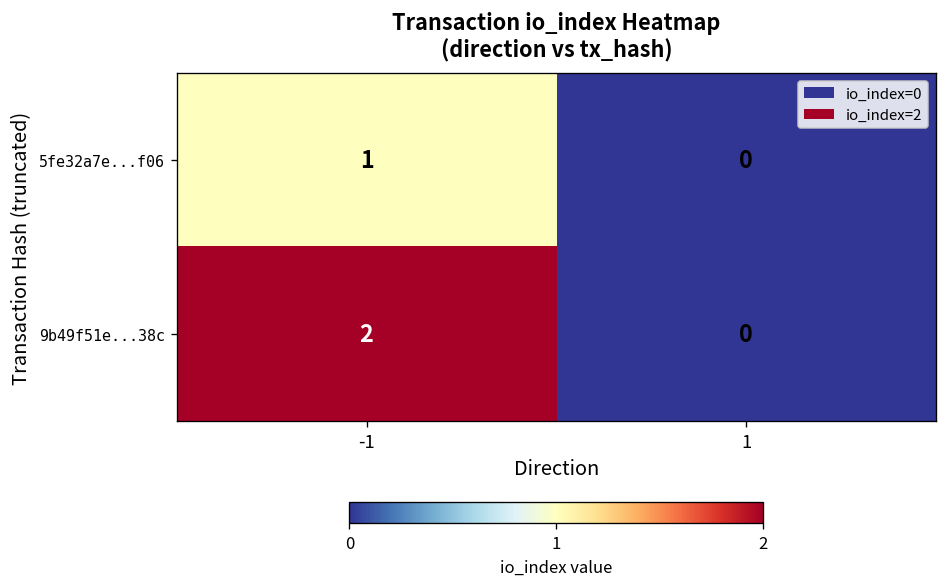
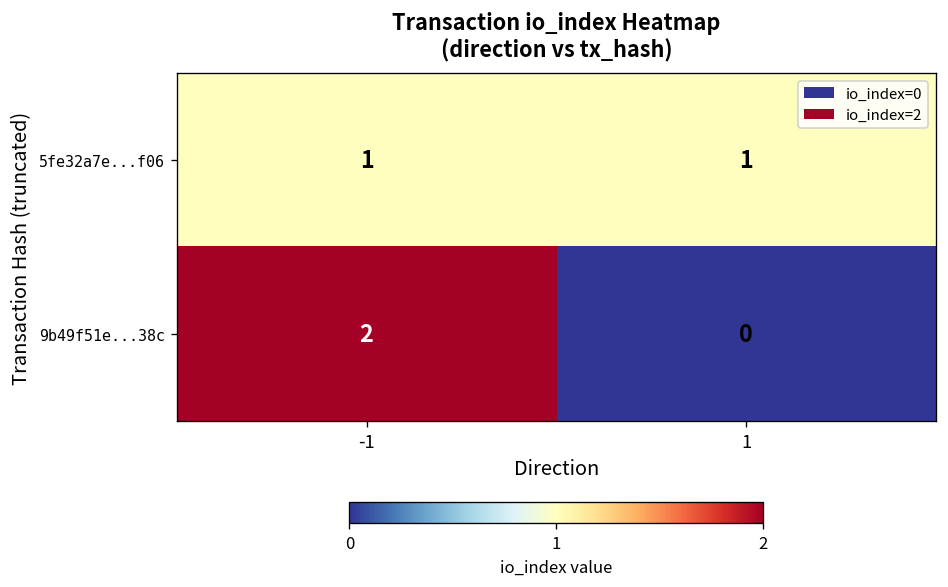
5fe32a7e...f06, 1: 0 -> 1
